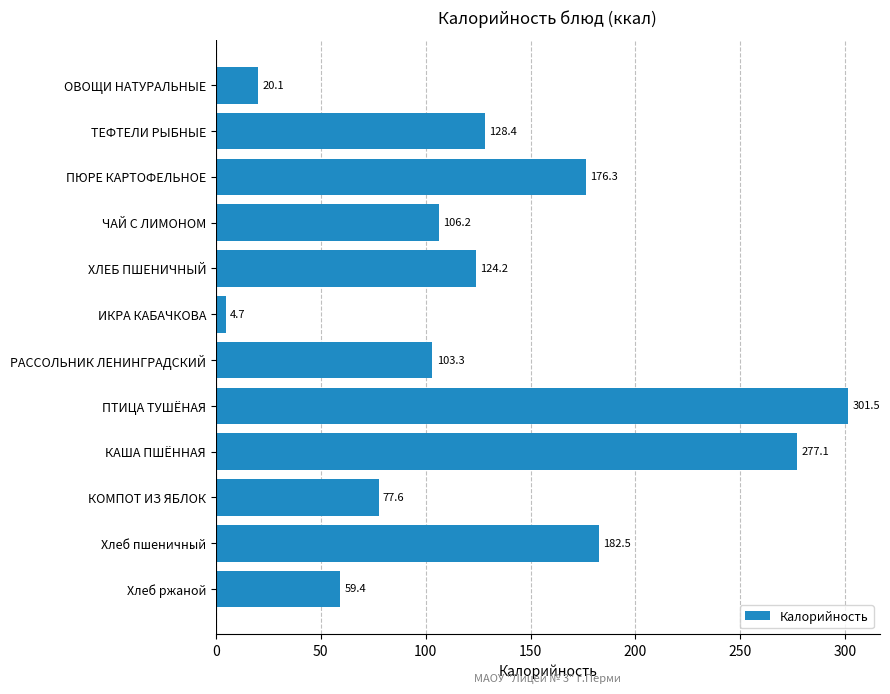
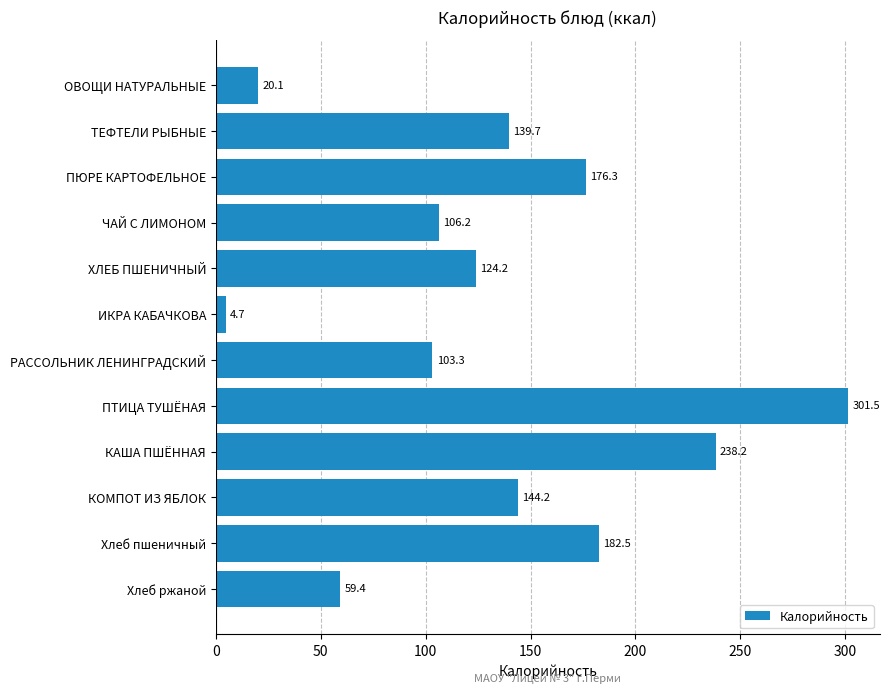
ТЕФТЕЛИ РЫБНЫЕ: 128.4 -> 139.7
КАША ПШЁННАЯ: 277.1 -> 238.2
КОМПОТ ИЗ ЯБЛОК: 77.6 -> 144.2
